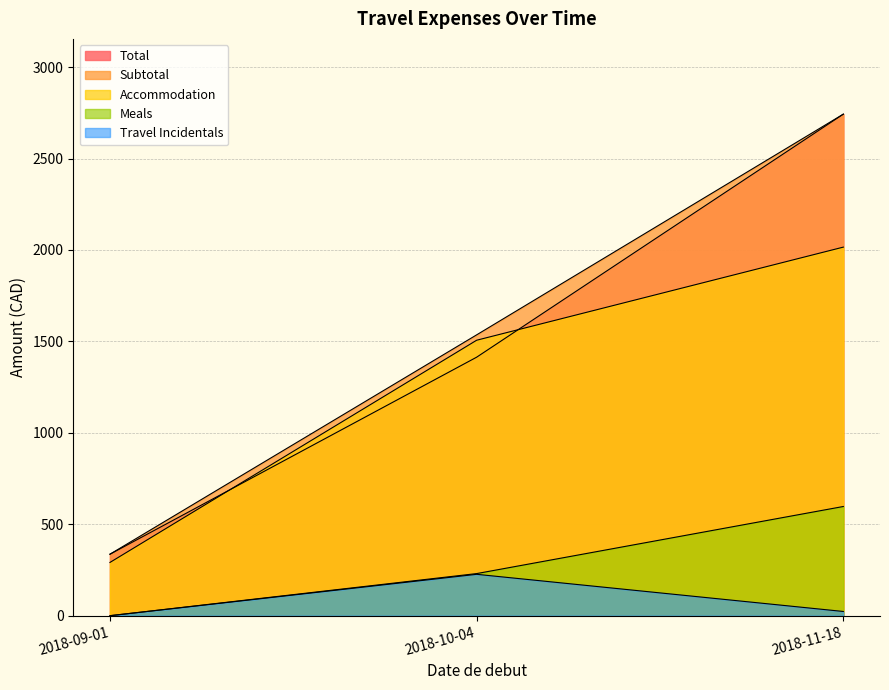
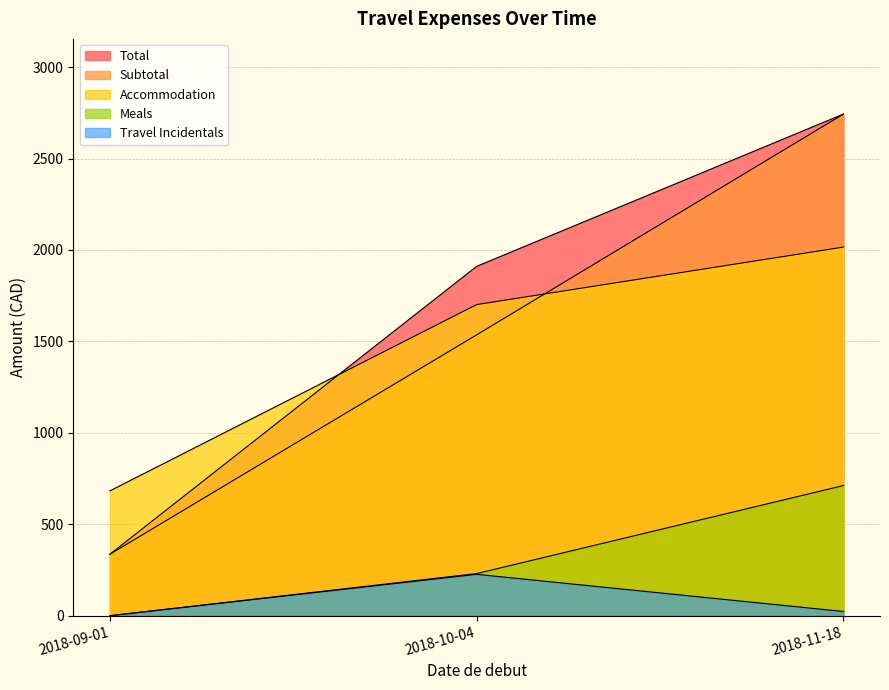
Accommodation, 2018-09-01: 290 -> 680
Total, 2018-10-04: 1410 -> 1910
Accommodation, 2018-10-04: 1510 -> 1700
Meals, 2018-11-18: 600 -> 710
